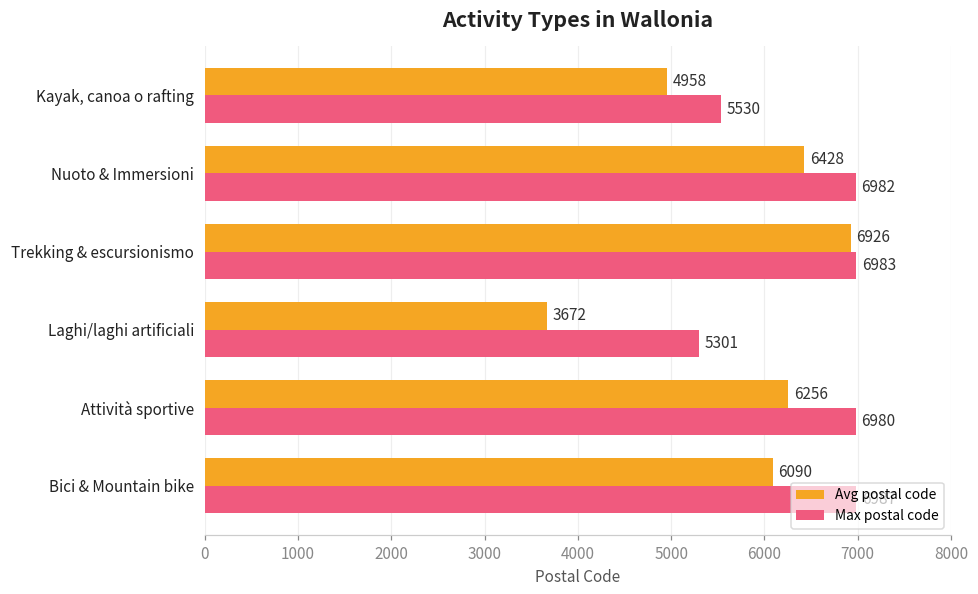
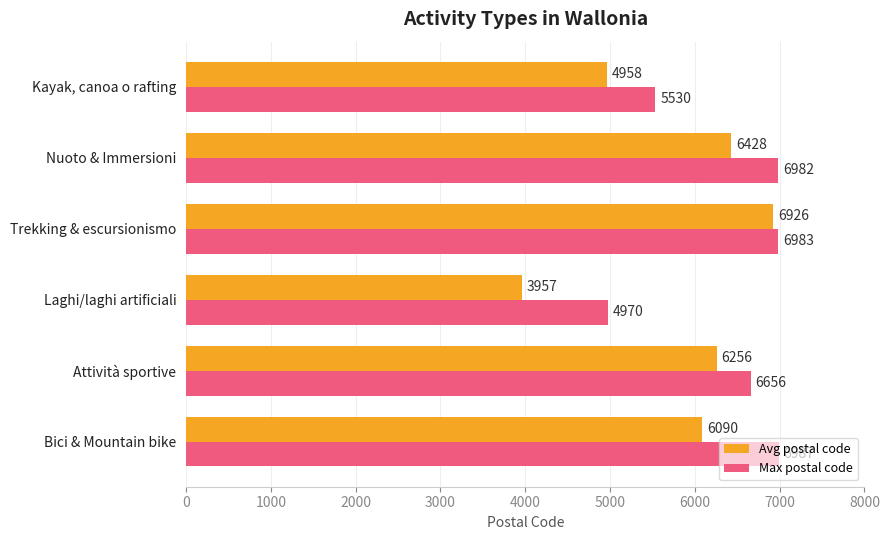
Avg postal code, Laghi/laghi artificiali: 3672 -> 3957
Max postal code, Laghi/laghi artificiali: 5301 -> 4970
Max postal code, Attività sportive: 6980 -> 6656
